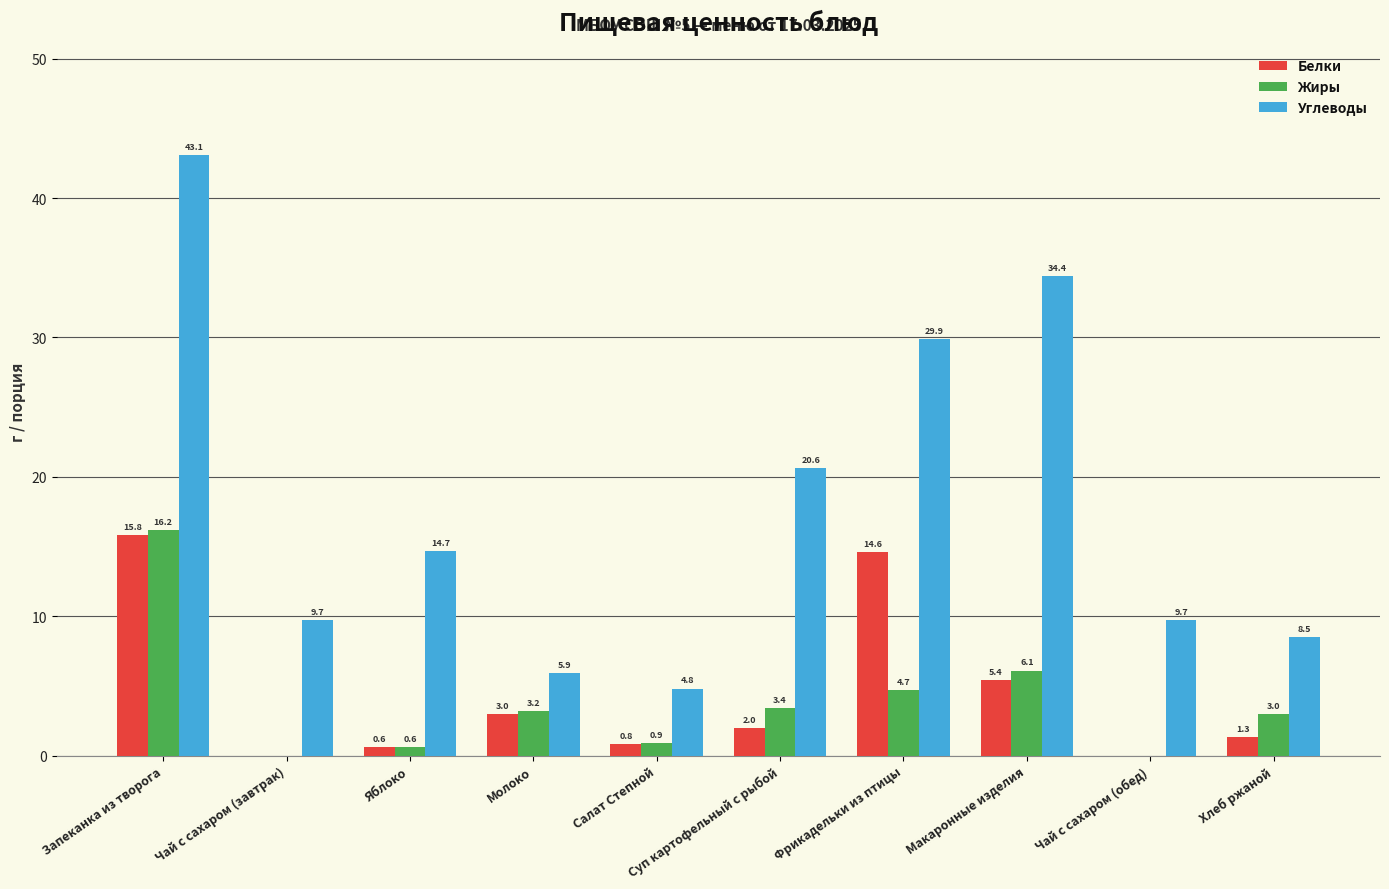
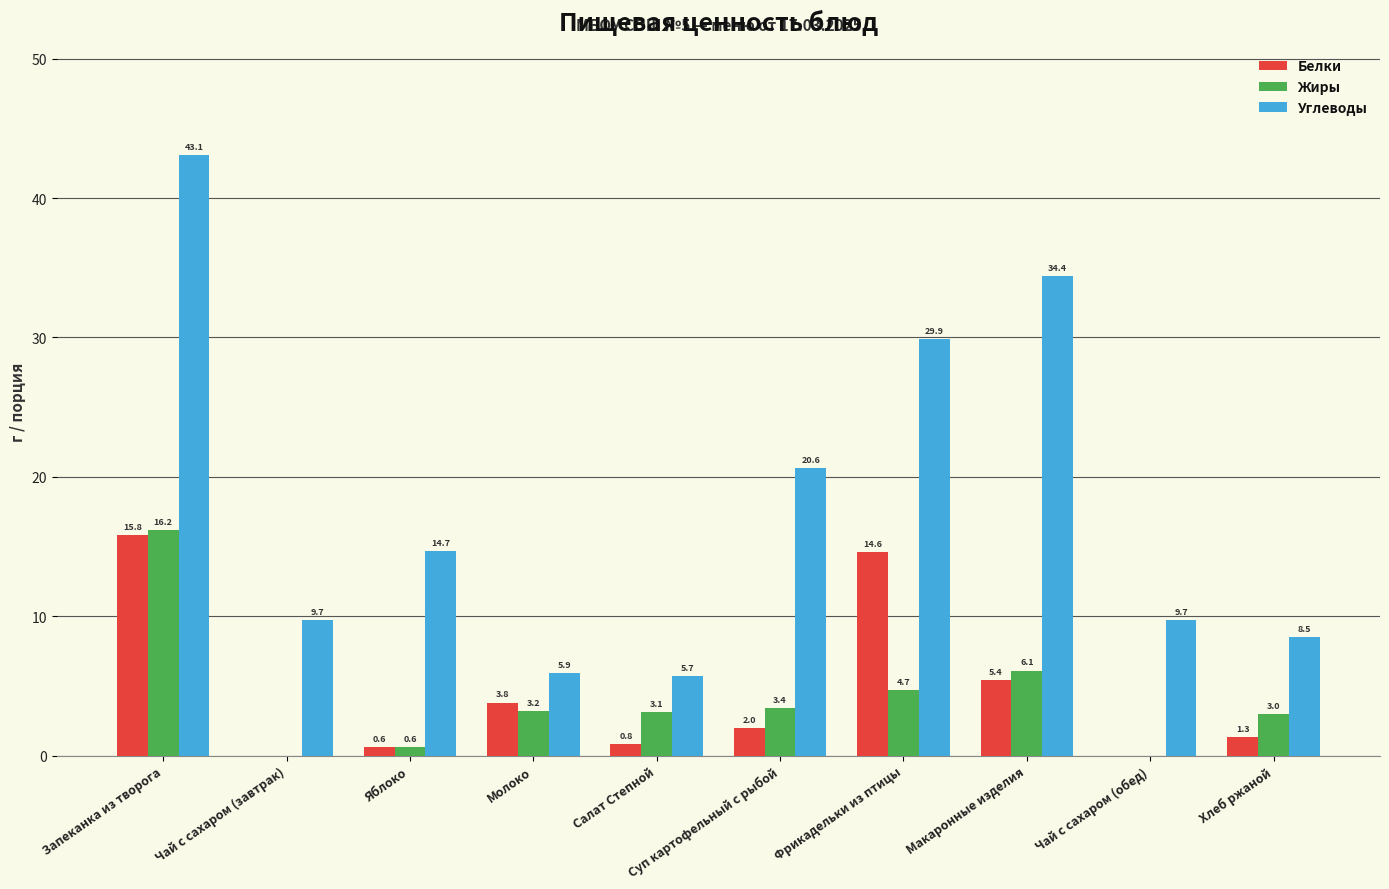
Белки, Молоко: 3.0 -> 3.8
Жиры, Салат Степной: 0.9 -> 3.1
Углеводы, Салат Степной: 4.8 -> 5.7
